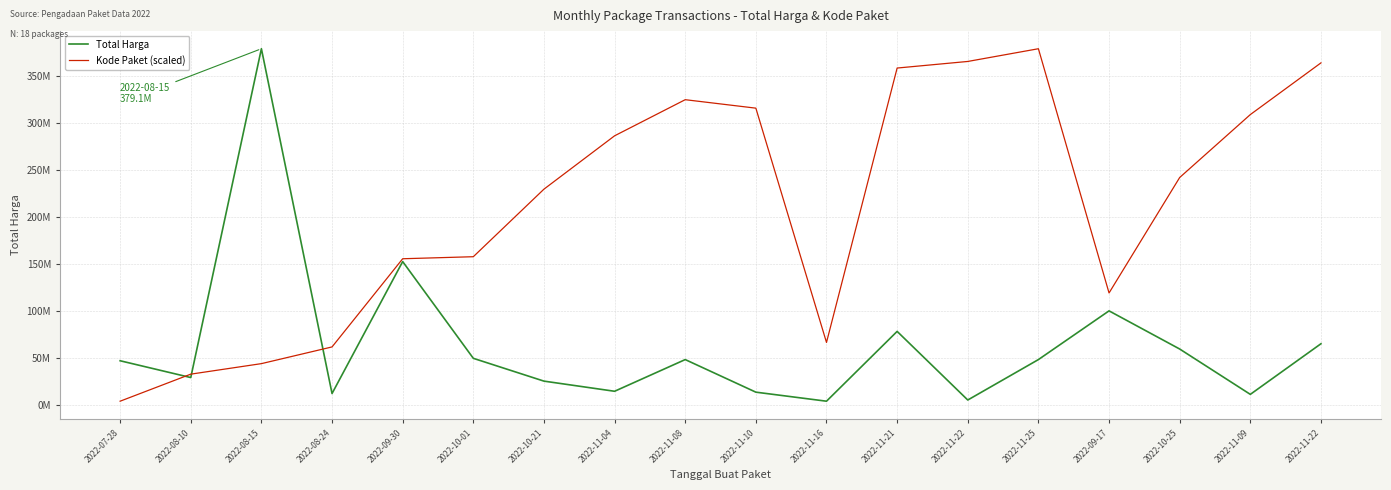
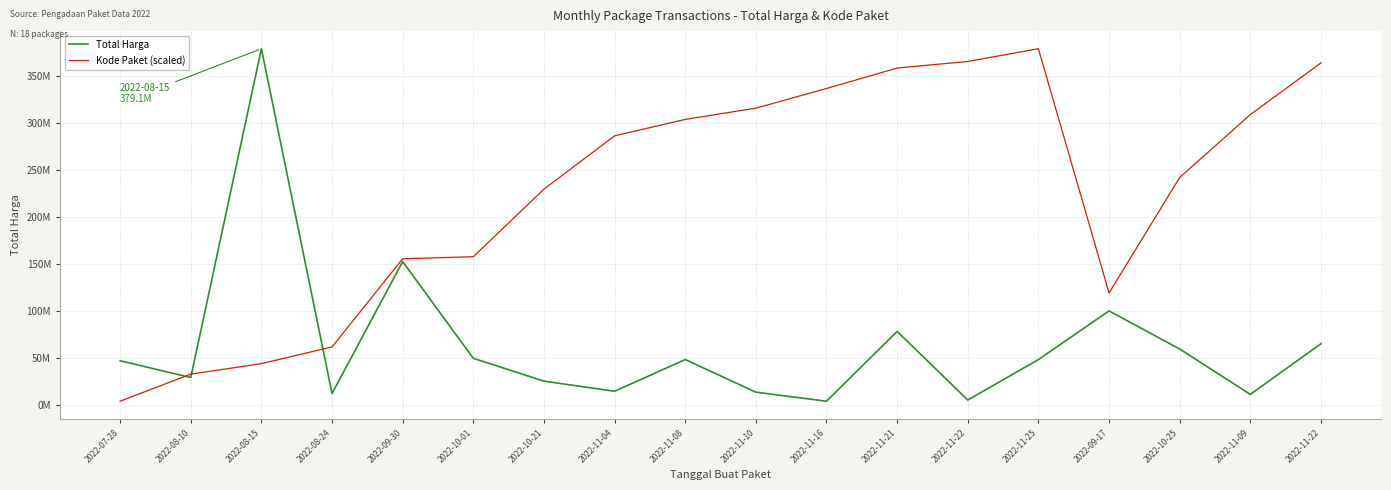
Kode Paket (scaled), 2022-11-08: 320000000 -> 300000000
Kode Paket (scaled), 2022-11-16: 70000000 -> 340000000
